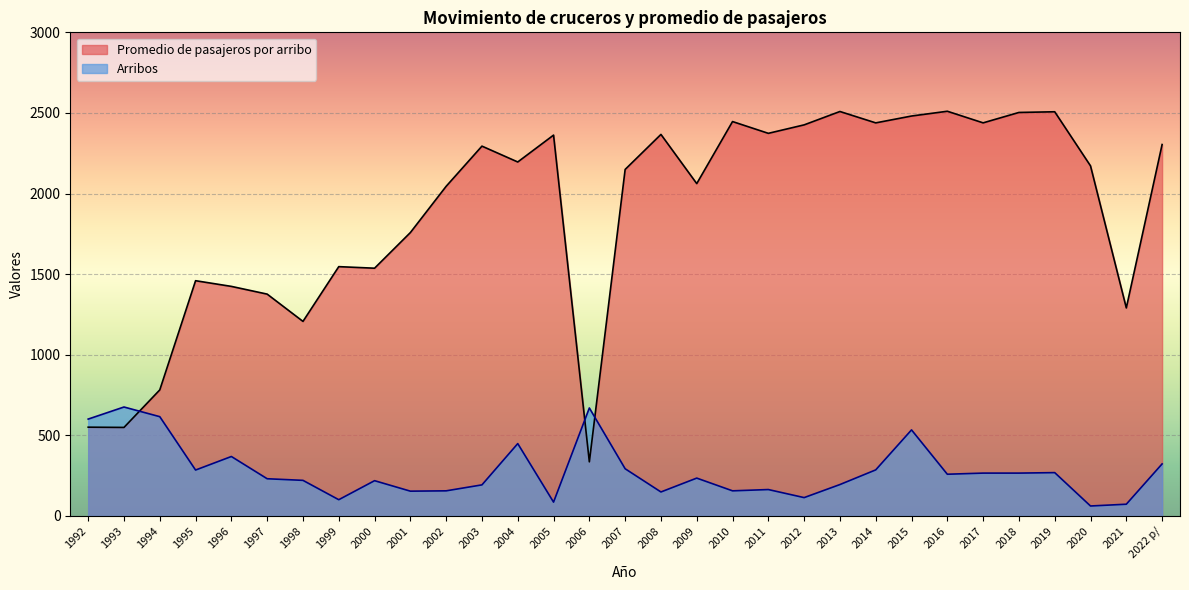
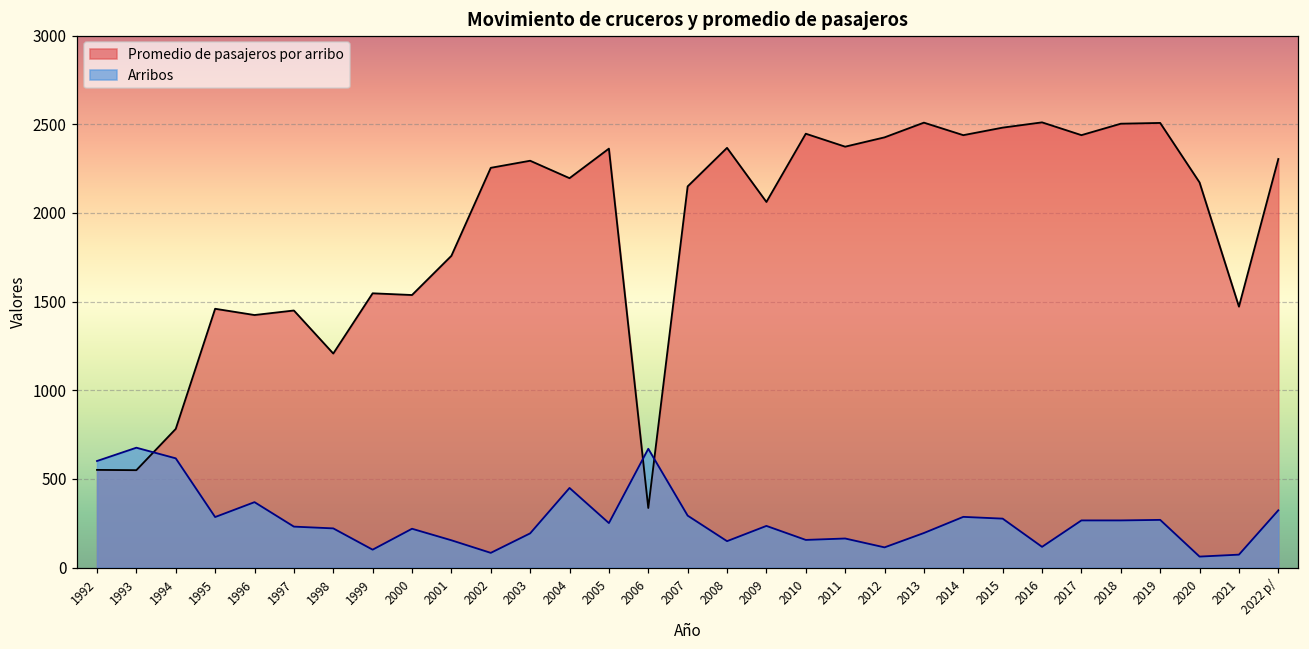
Promedio de pasajeros por arribo, 1997: 1380 -> 1450
Promedio de pasajeros por arribo, 2002: 2040 -> 2250
Arribos, 2002: 160 -> 80
Arribos, 2005: 90 -> 250
Arribos, 2015: 530 -> 280
Arribos, 2016: 260 -> 120
Promedio de pasajeros por arribo, 2021: 1290 -> 1470
